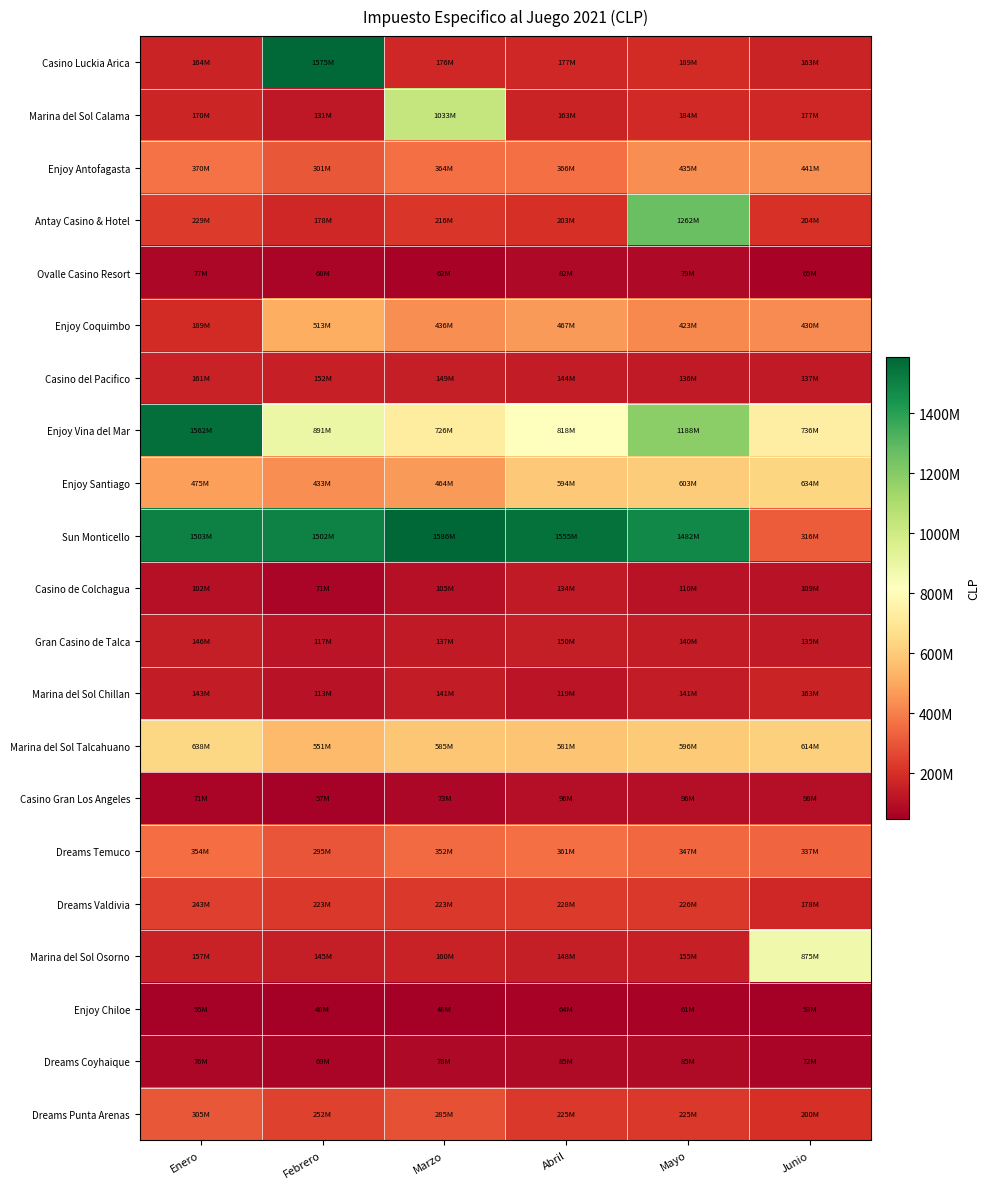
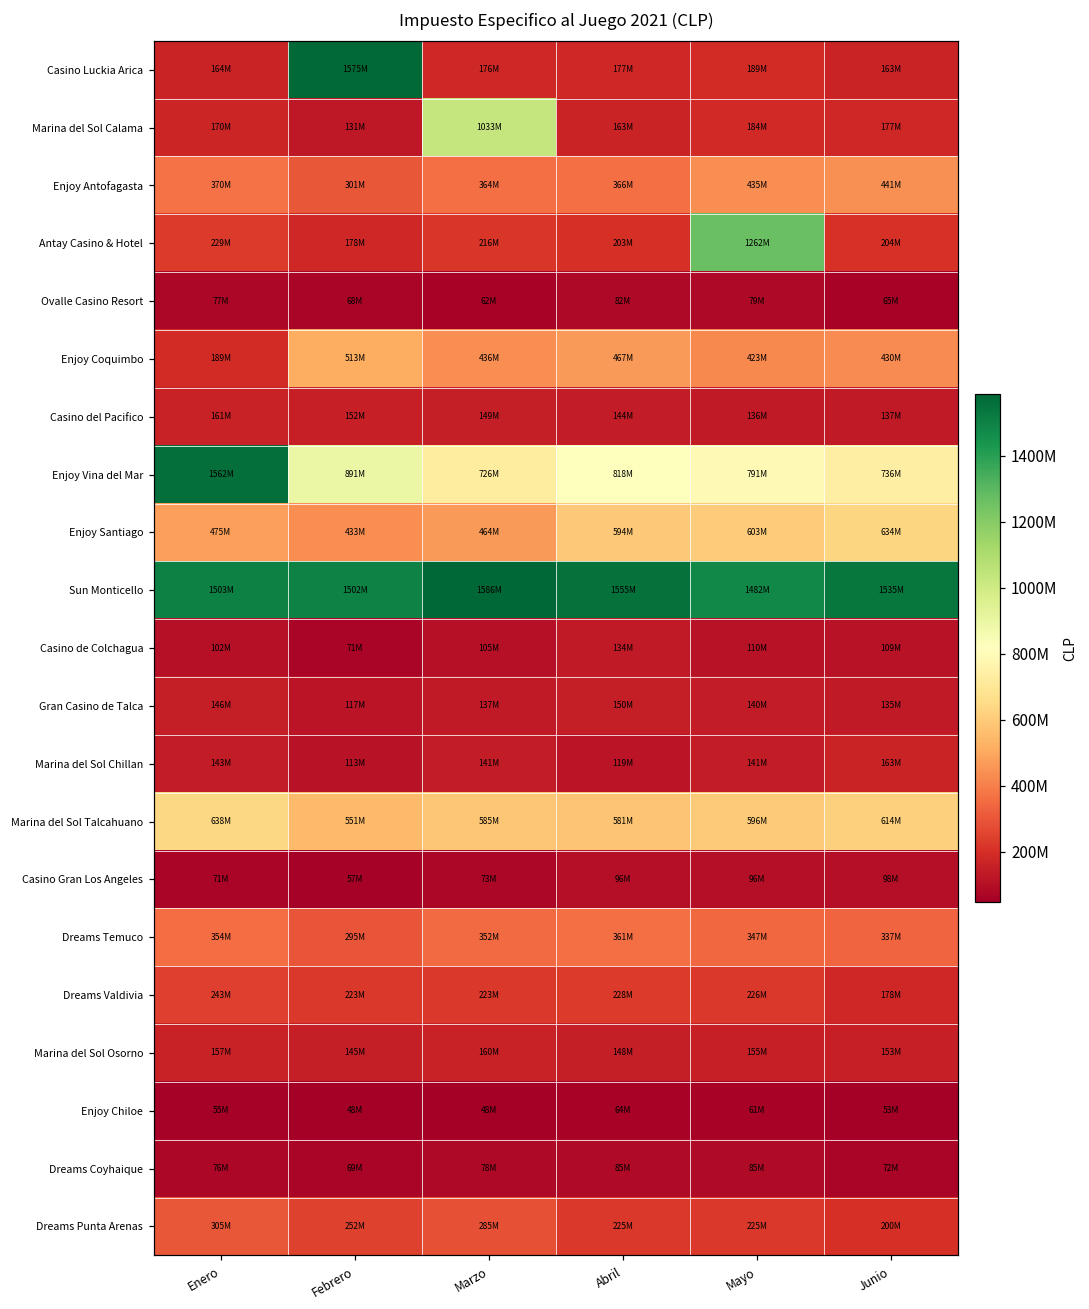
Enjoy Vina del Mar, Mayo: 1188M -> 791M
Sun Monticello, Junio: 316M -> 1535M
Marina del Sol Osorno, Junio: 875M -> 153M
